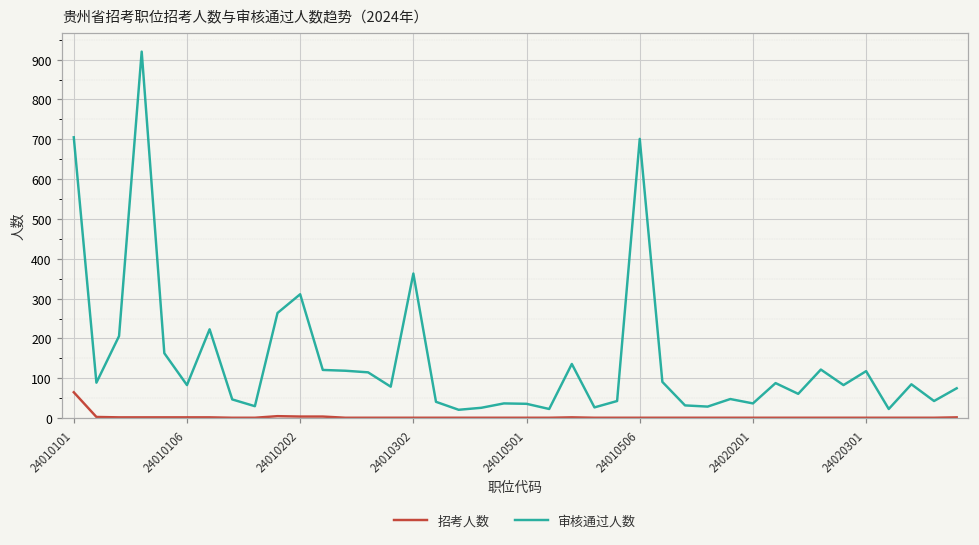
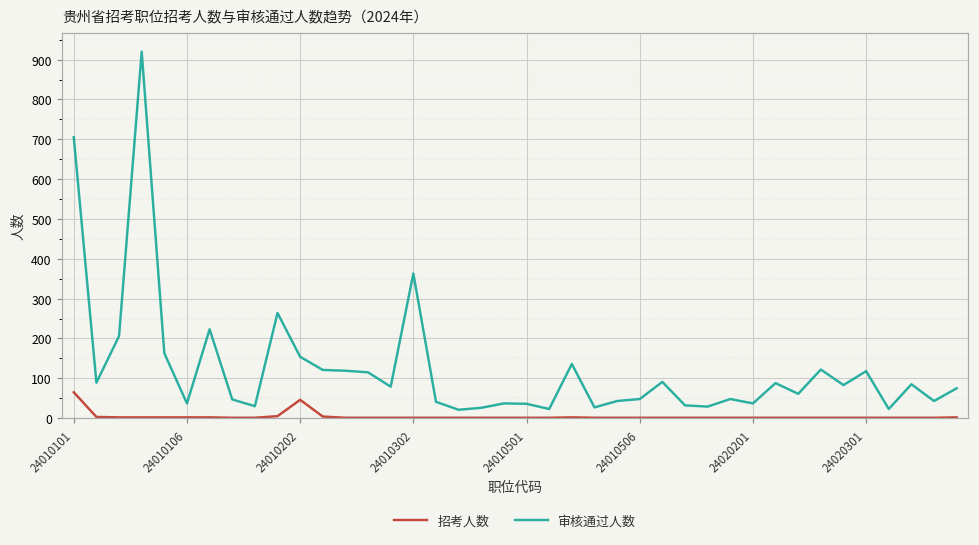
审核通过人数, 24010106: 80 -> 40
招考人数, 24010202: 0 -> 50
审核通过人数, 24010202: 310 -> 150
审核通过人数, 24010506: 700 -> 50
